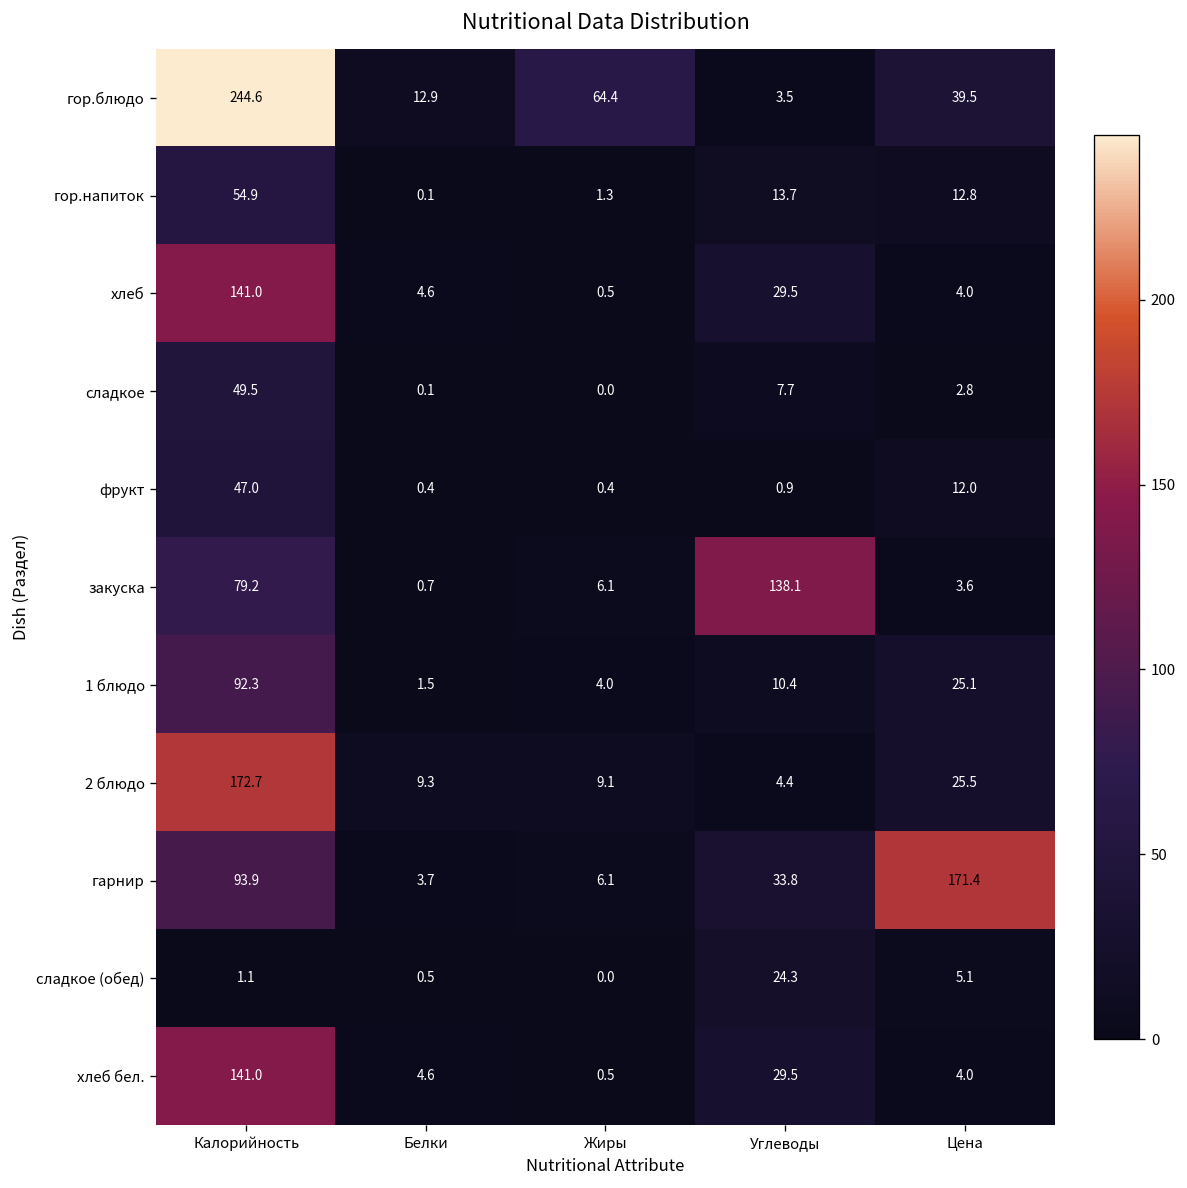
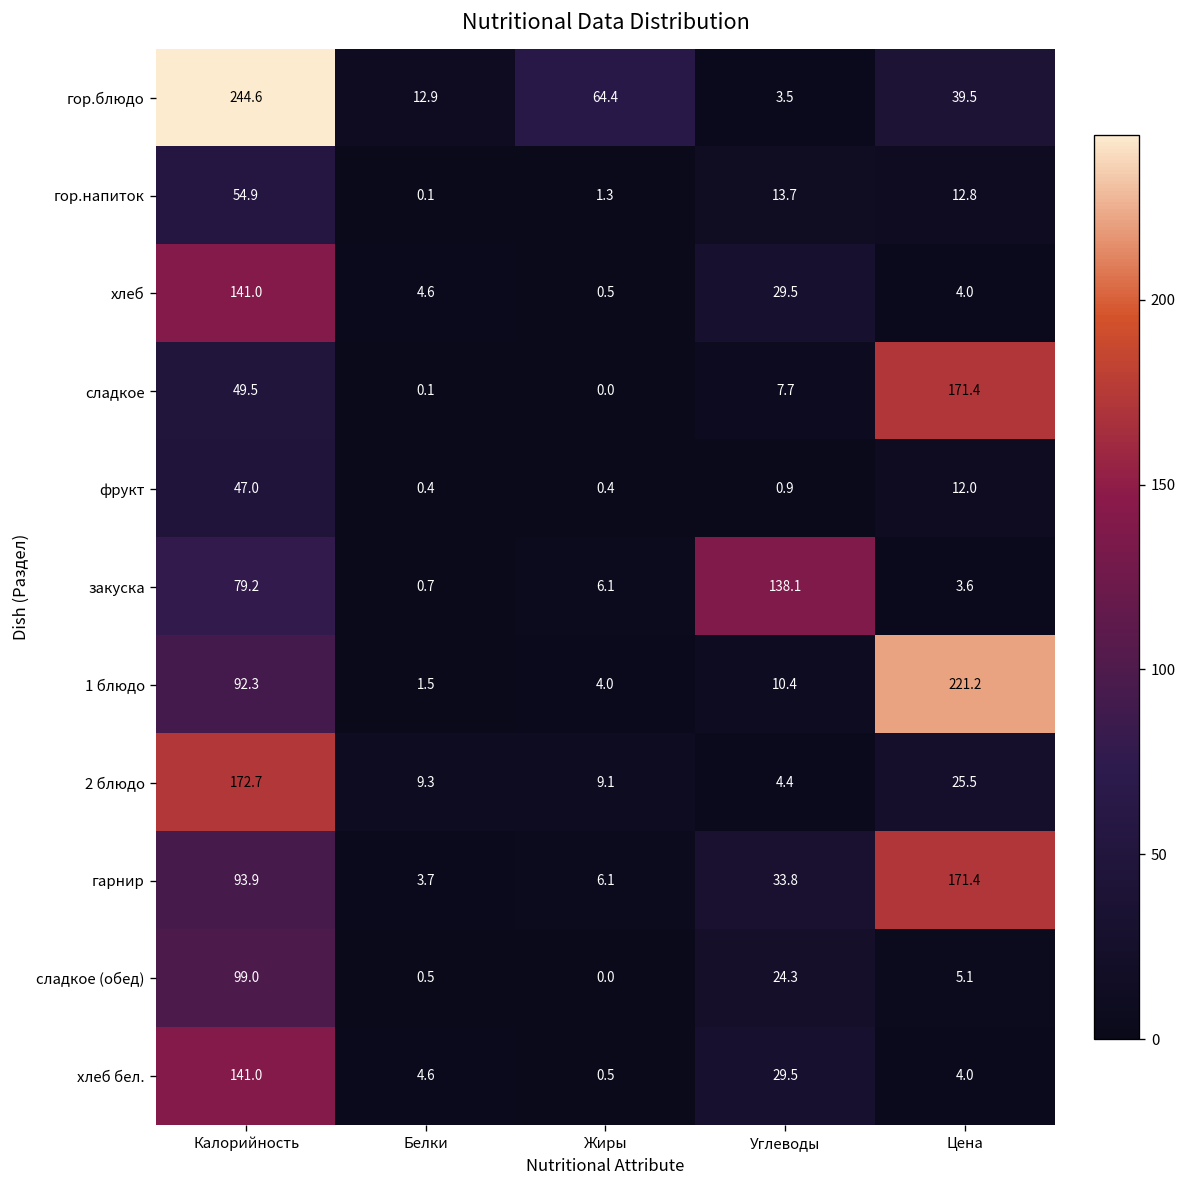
сладкое, Цена: 2.8 -> 171.4
1 блюдо, Цена: 25.1 -> 221.2
сладкое (обед), Калорийность: 1.1 -> 99.0
